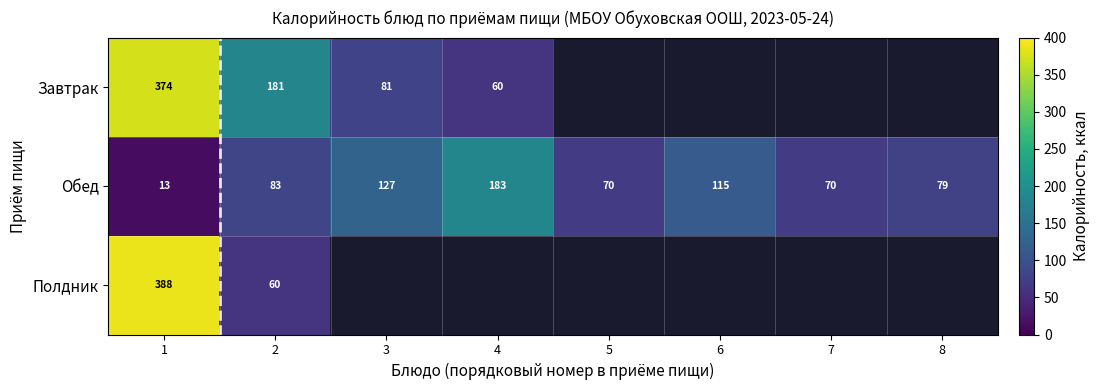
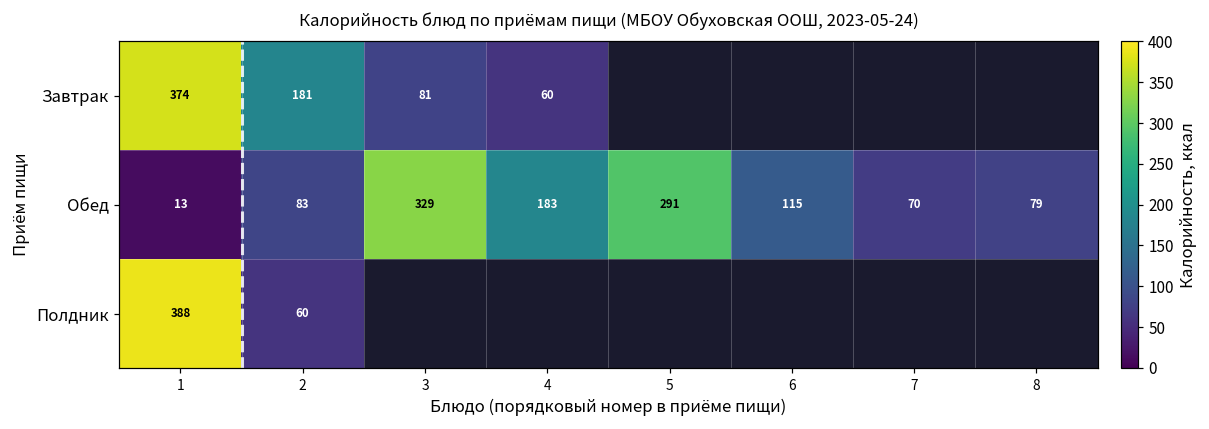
Обед, 3: 127 -> 329
Обед, 5: 70 -> 291
